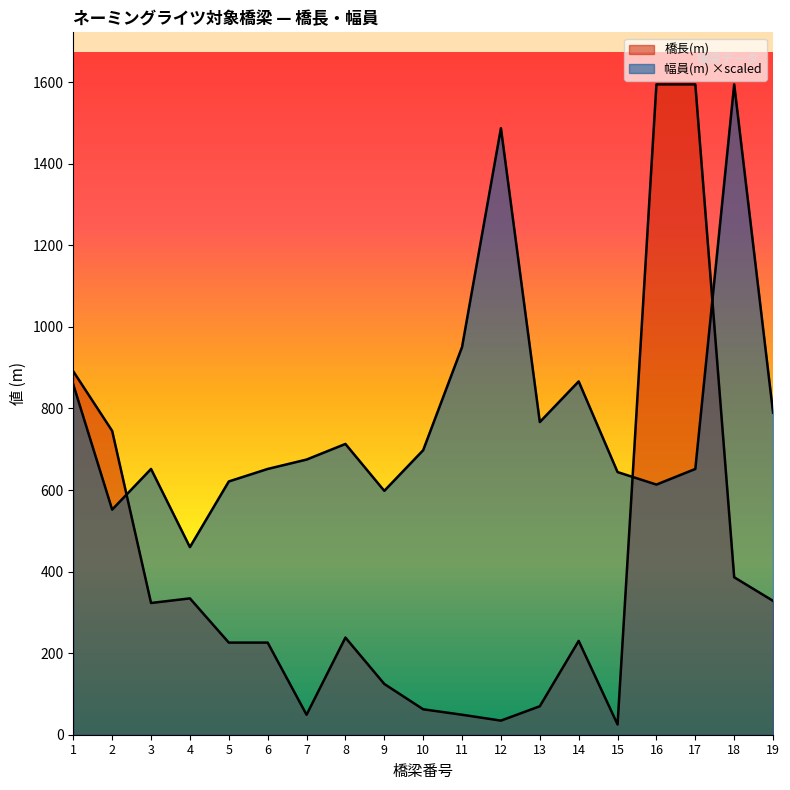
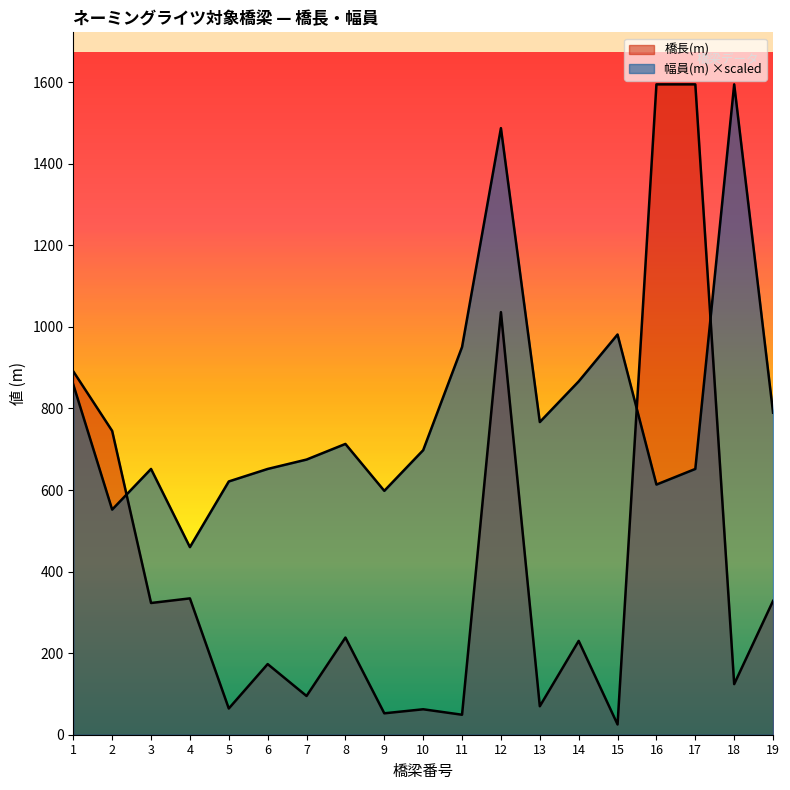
橋長(m), 5: 230 -> 60
橋長(m), 6: 230 -> 170
橋長(m), 7: 50 -> 100
橋長(m), 9: 120 -> 50
橋長(m), 12: 30 -> 1040
幅員(m) ×scaled, 15: 640 -> 980
橋長(m), 18: 390 -> 120
